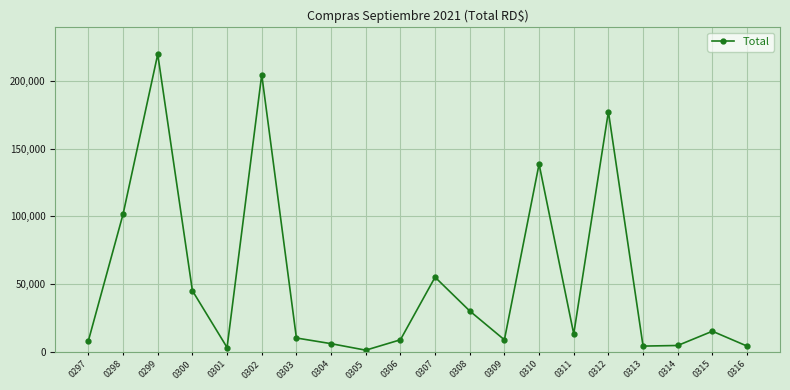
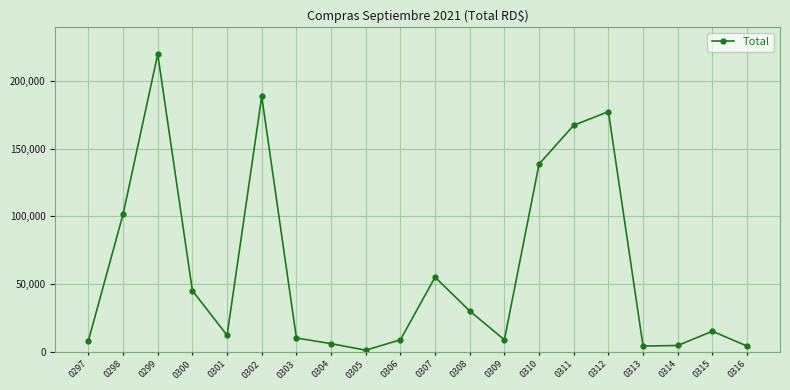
0301: 3,000 -> 12,000
0302: 205,000 -> 189,000
0311: 13,000 -> 167,000
